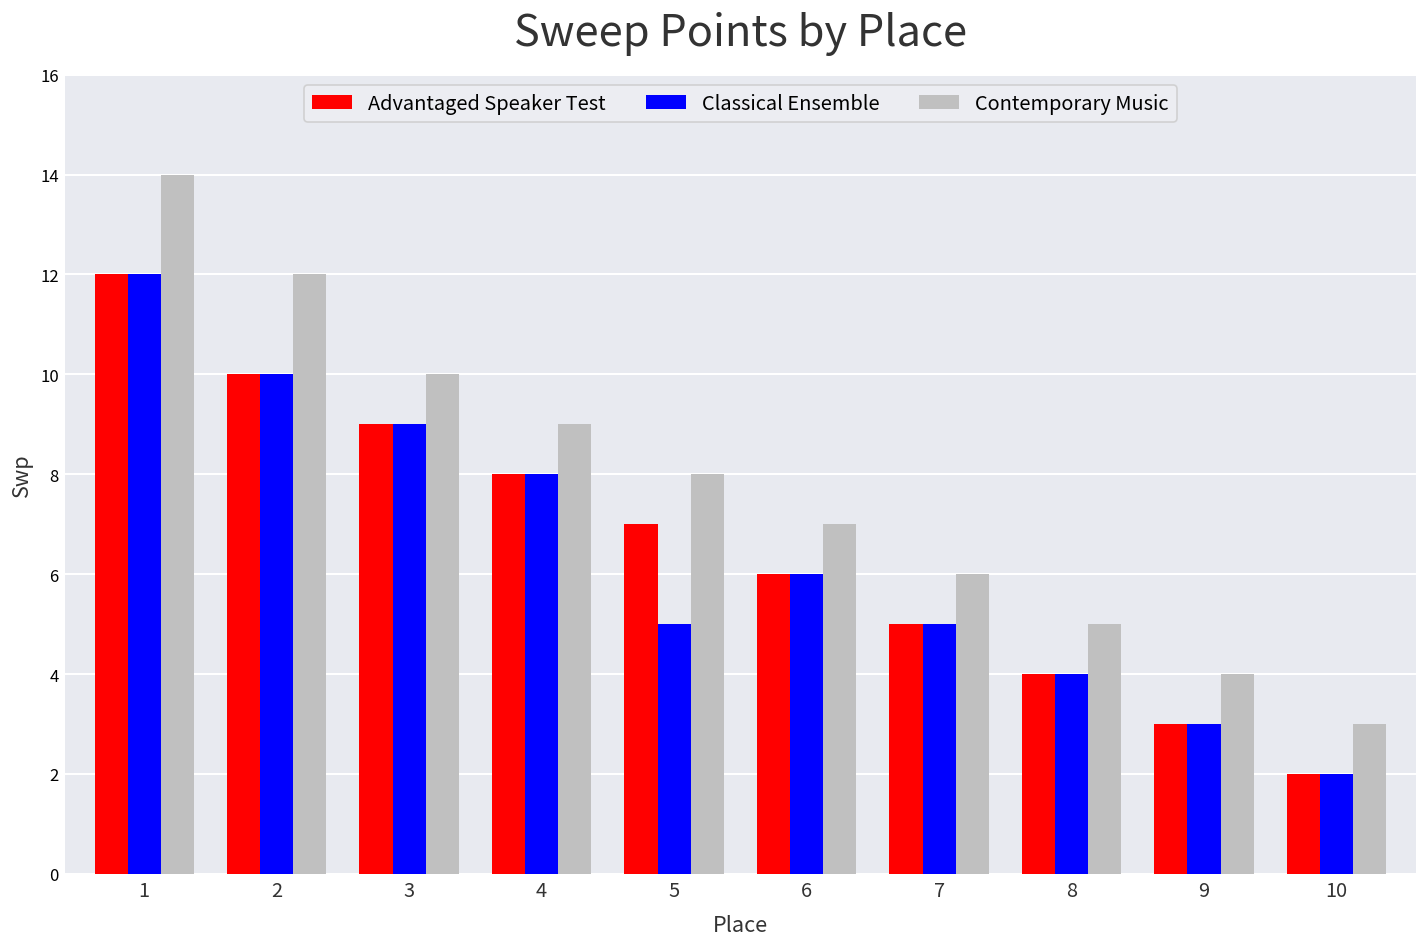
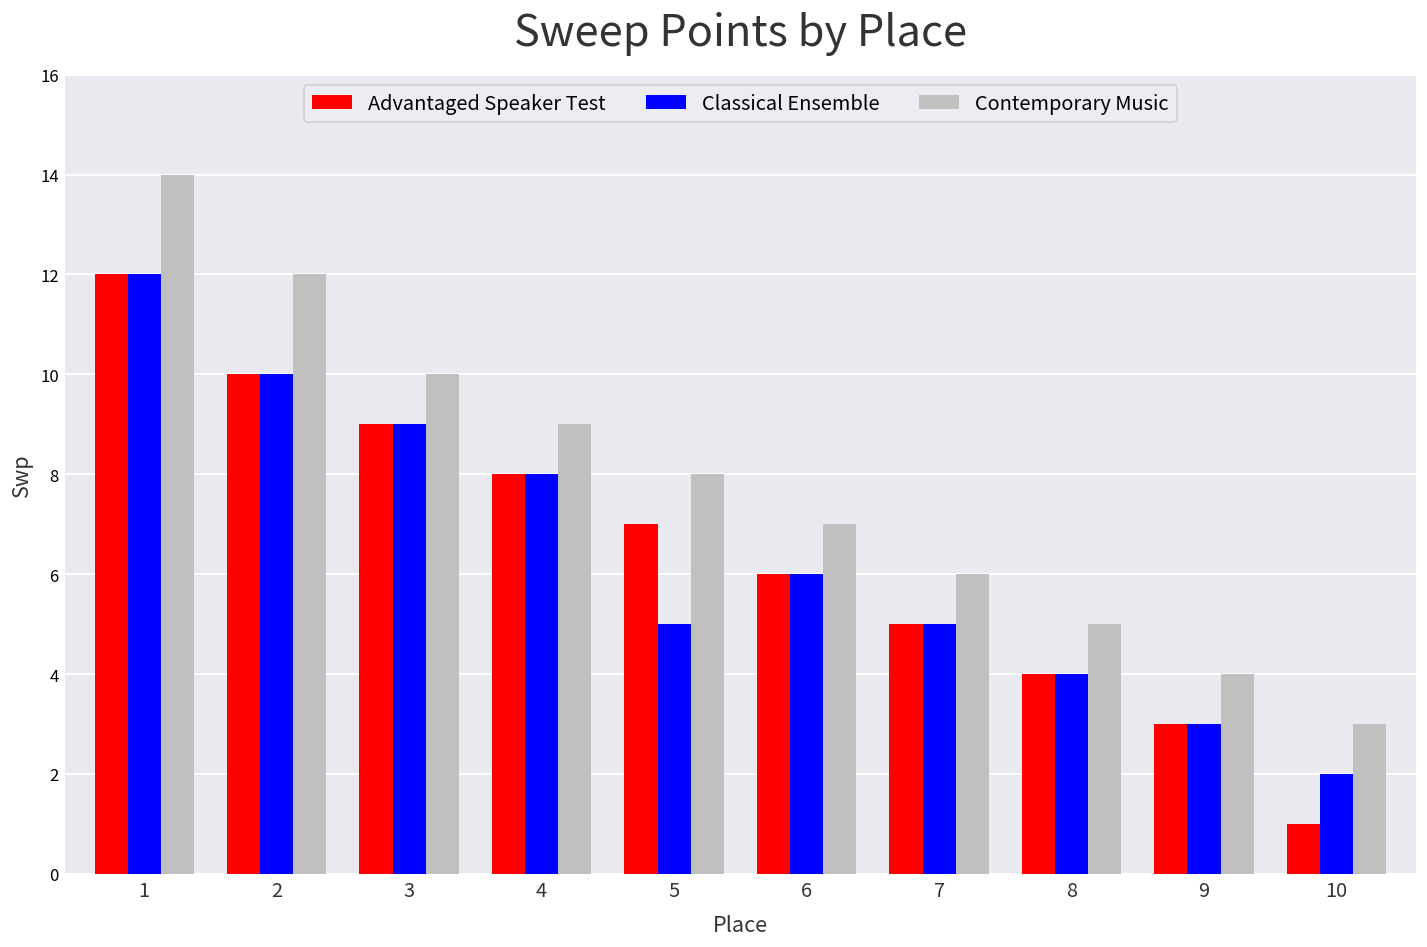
Advantaged Speaker Test, 10: 2 -> 1
